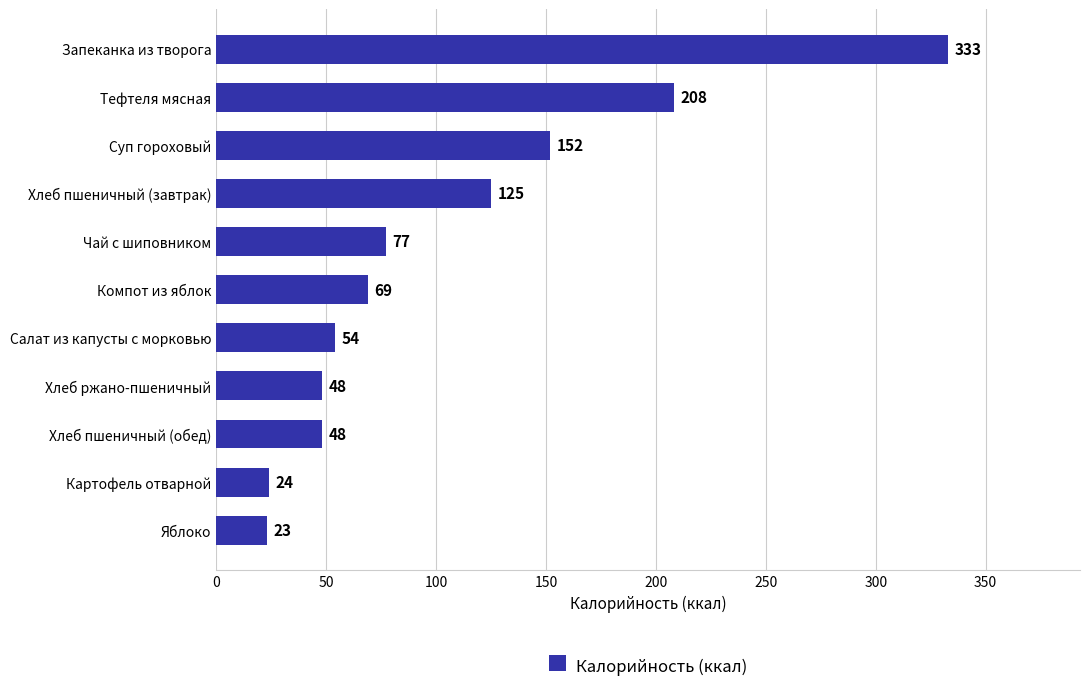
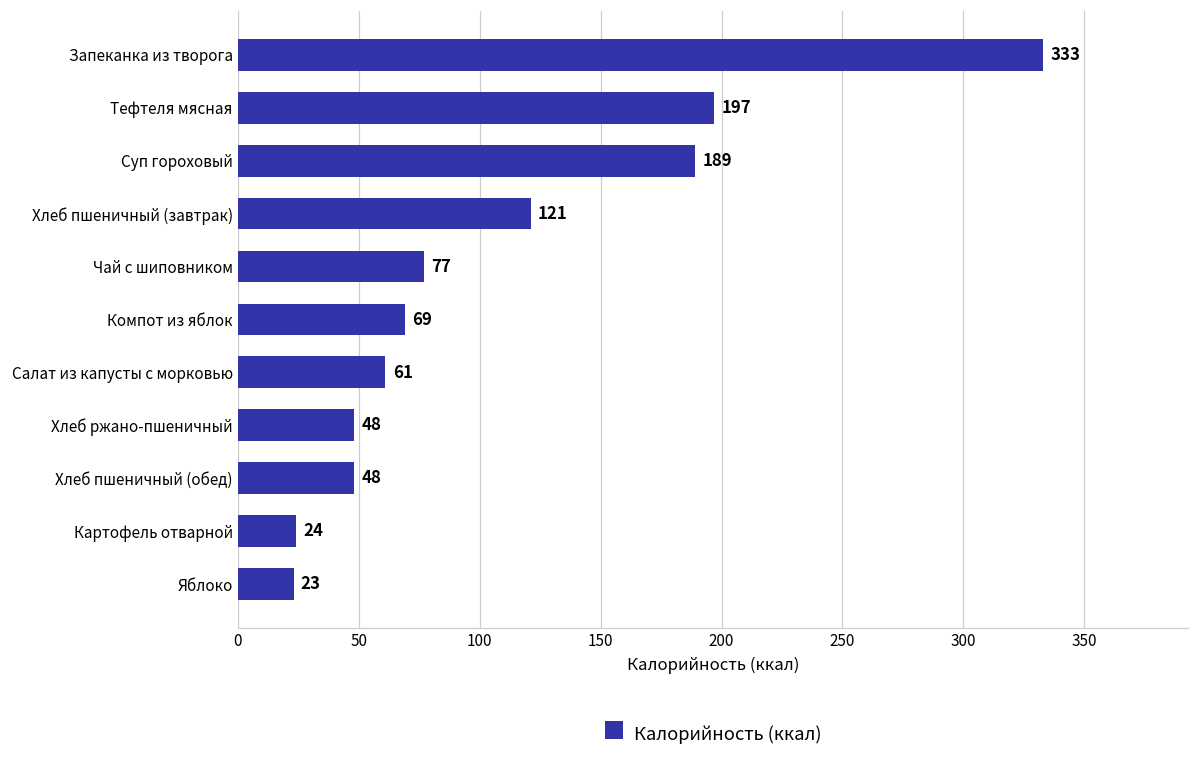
Тефтеля мясная: 208 -> 197
Суп гороховый: 152 -> 189
Хлеб пшеничный (завтрак): 125 -> 121
Салат из капусты с морковью: 54 -> 61
